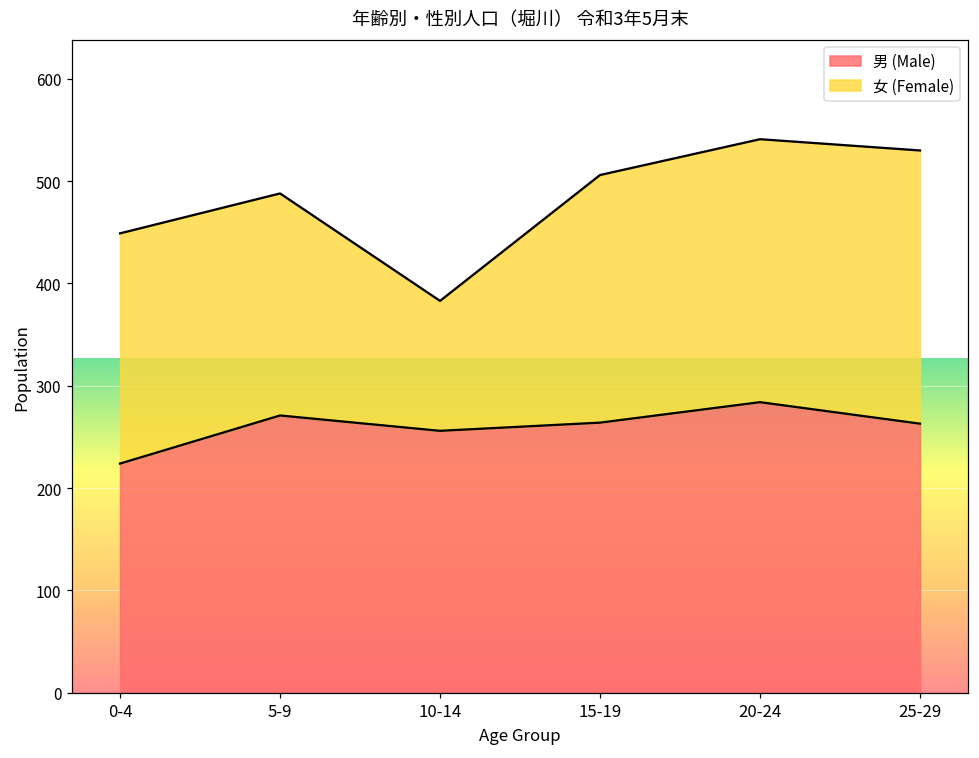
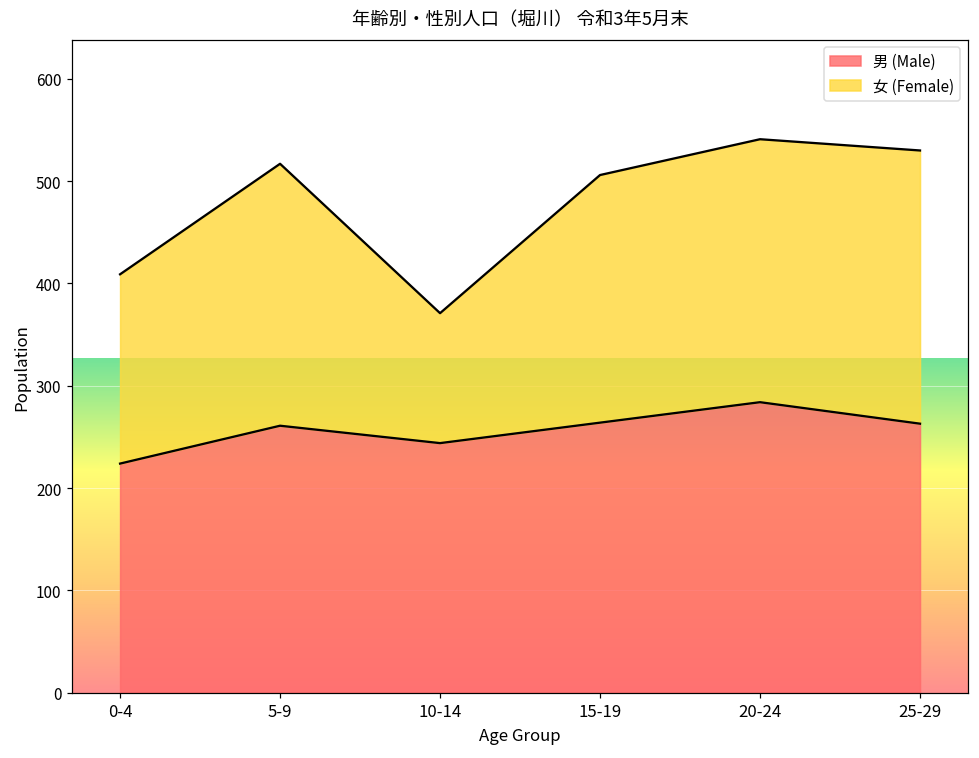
女 (Female), 0-4: 230 -> 190
男 (Male), 5-9: 270 -> 260
女 (Female), 5-9: 220 -> 260
男 (Male), 10-14: 260 -> 240
